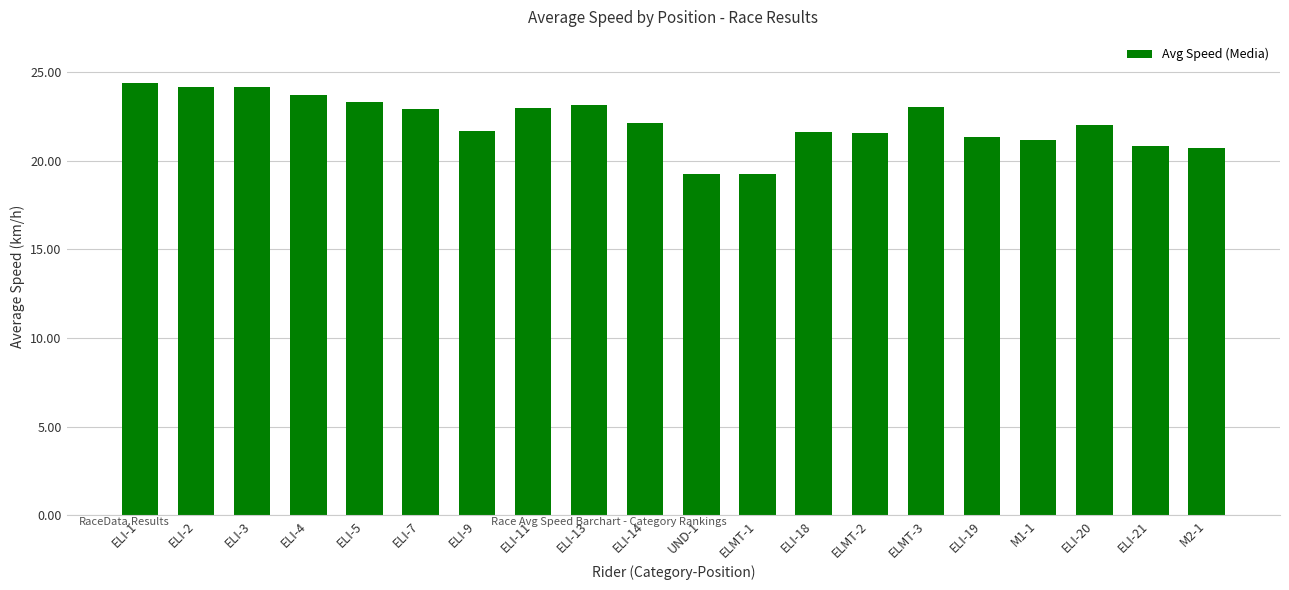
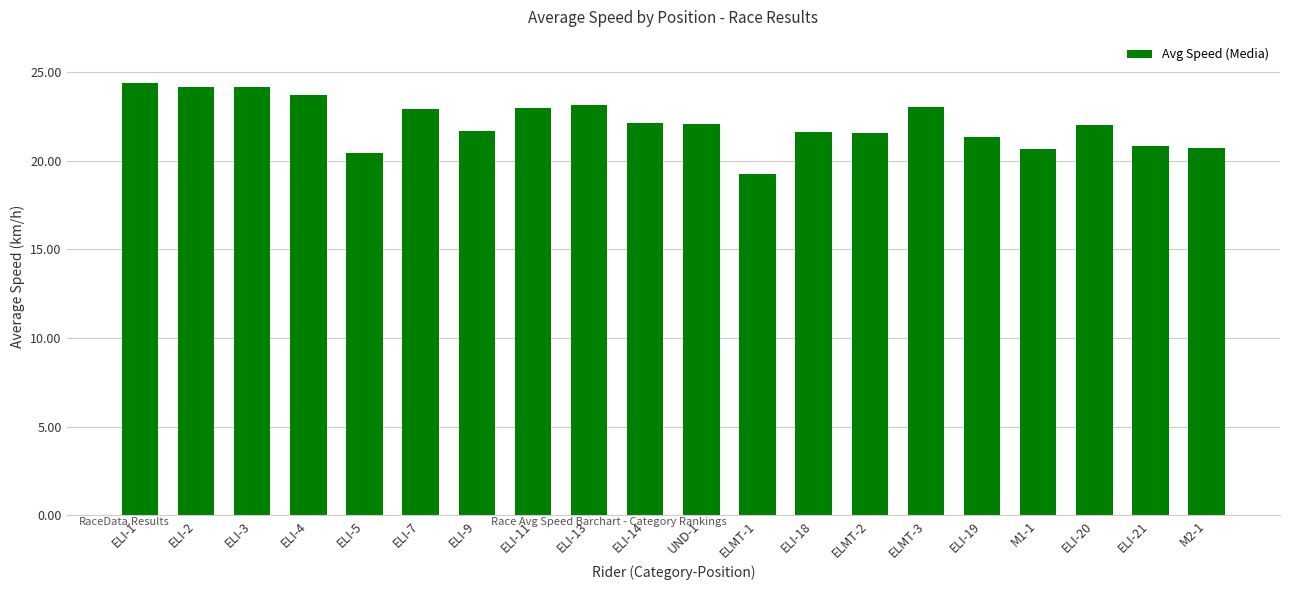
ELI-5: 23.3 -> 20.4
UND-1: 19.3 -> 22.1
M1-1: 21.2 -> 20.7
